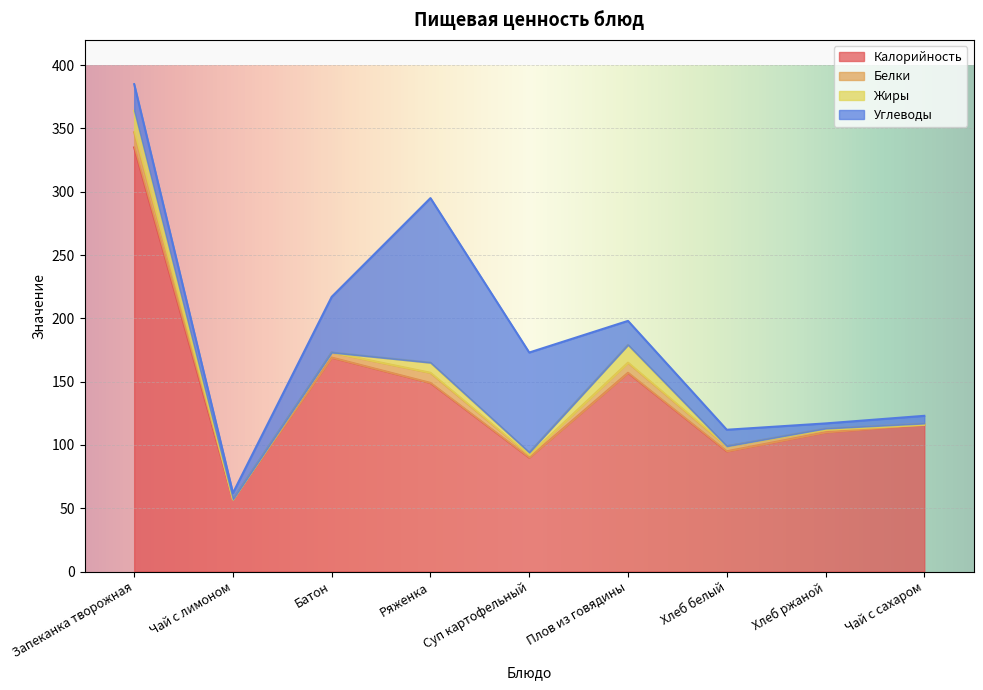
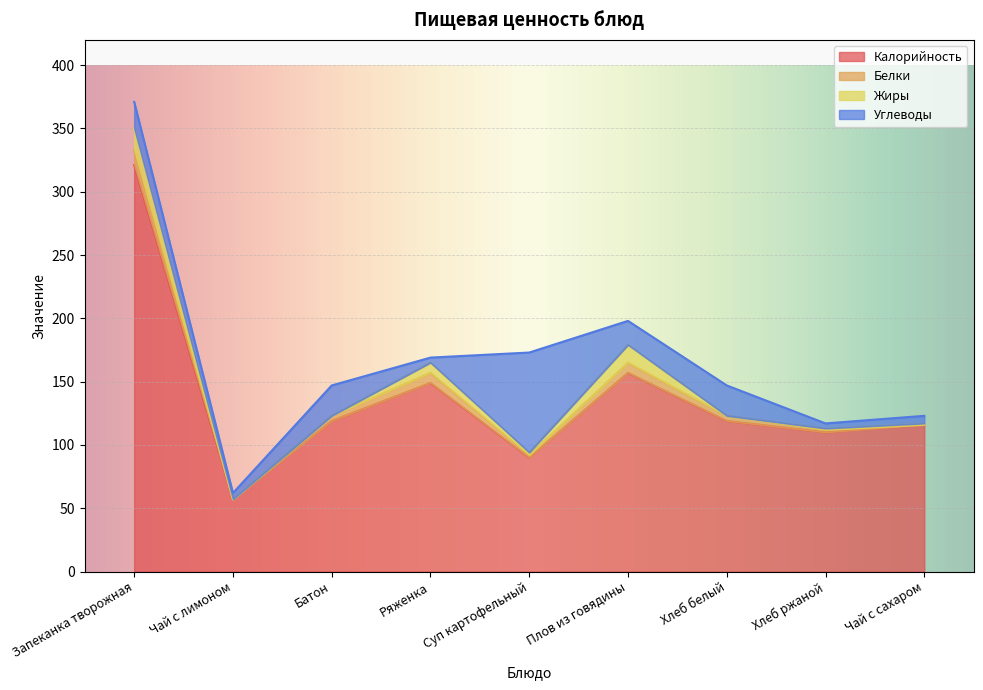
Калорийность, Запеканка творожная: 335 -> 321
Калорийность, Батон: 169 -> 119
Углеводы, Батон: 44 -> 24
Углеводы, Ряженка: 130 -> 4
Калорийность, Хлеб белый: 95 -> 119
Углеводы, Хлеб белый: 13 -> 24
